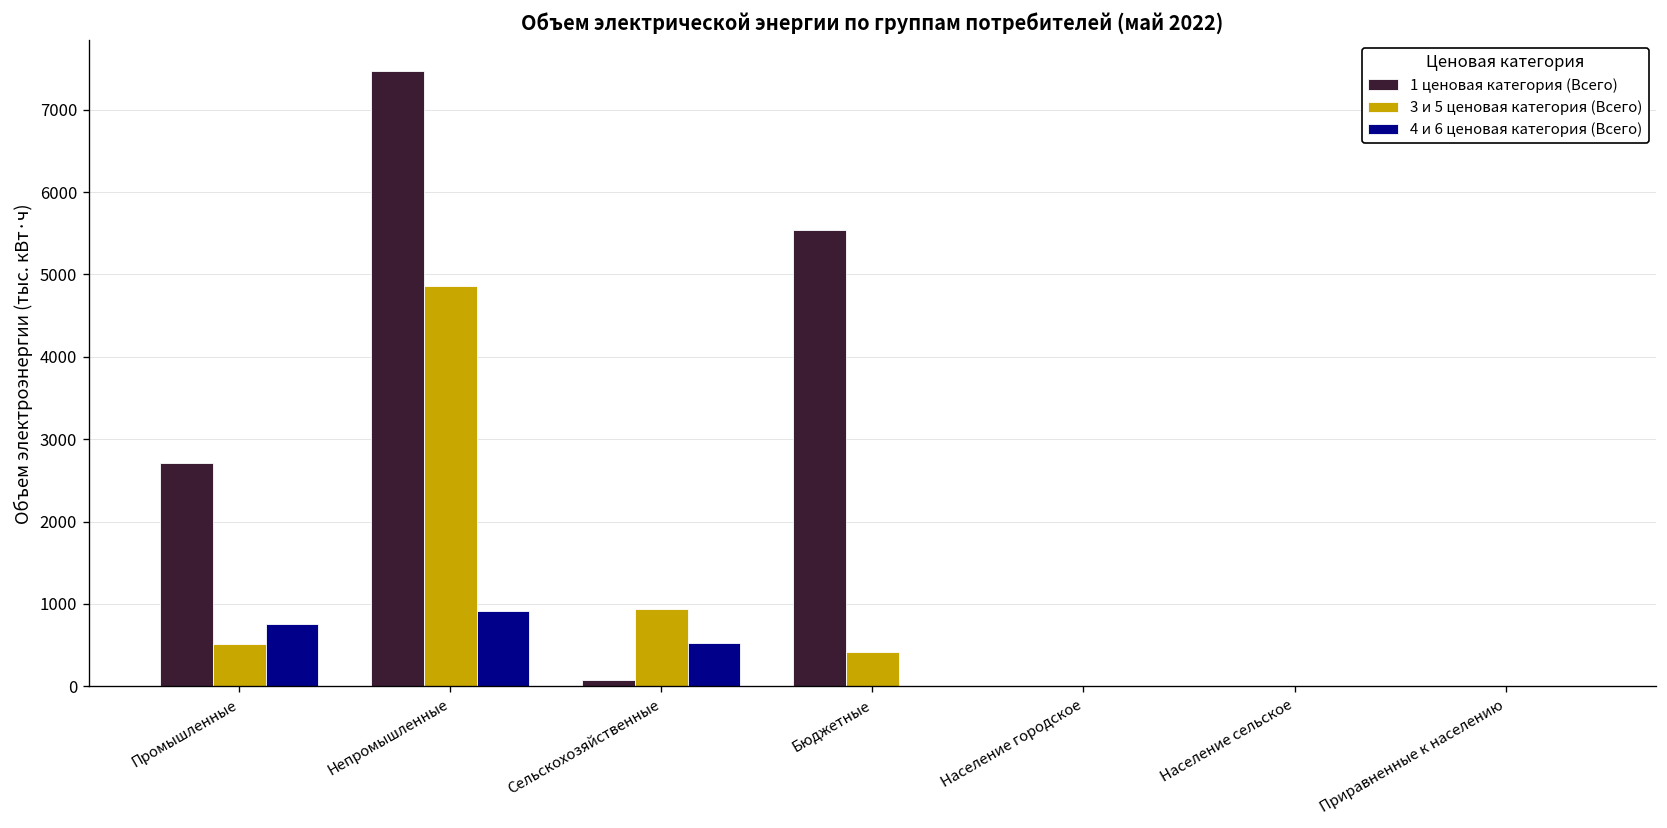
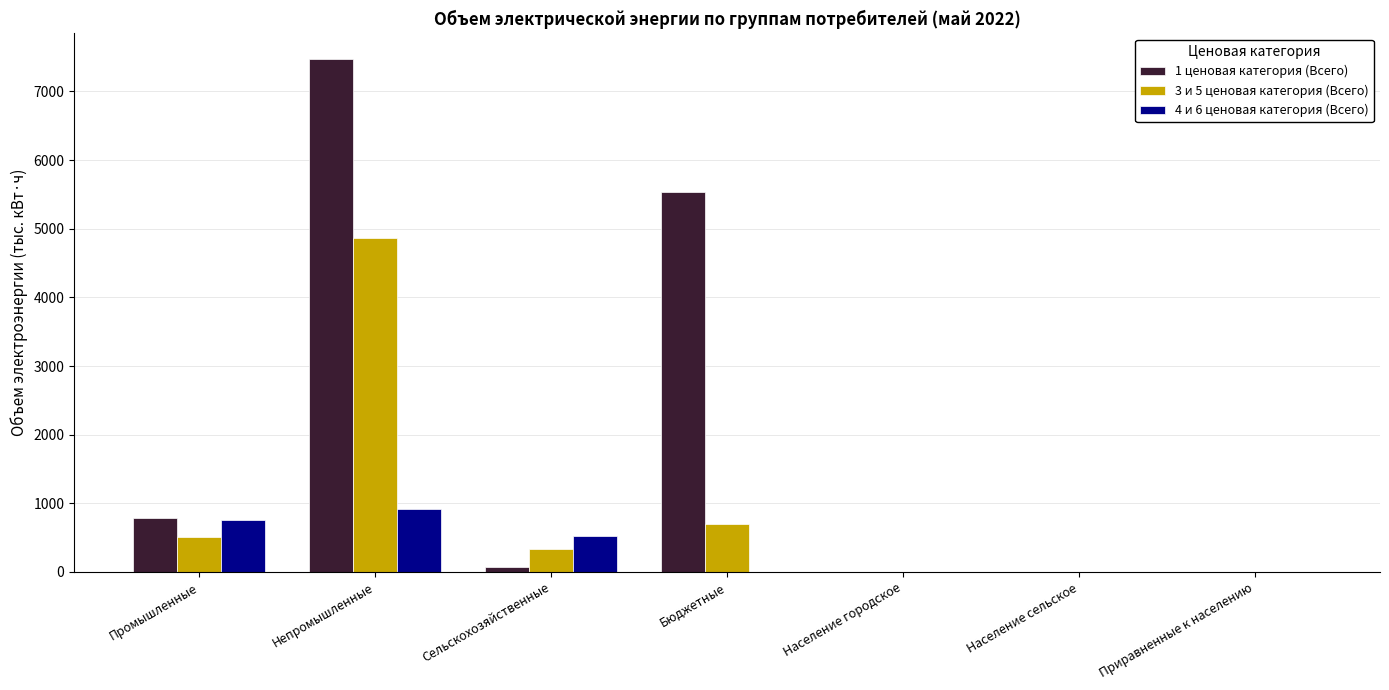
1 ценовая категория (Всего), Промышленные: 2700 -> 800
3 и 5 ценовая категория (Всего), Сельскохозяйственные: 900 -> 300
3 и 5 ценовая категория (Всего), Бюджетные: 400 -> 700
